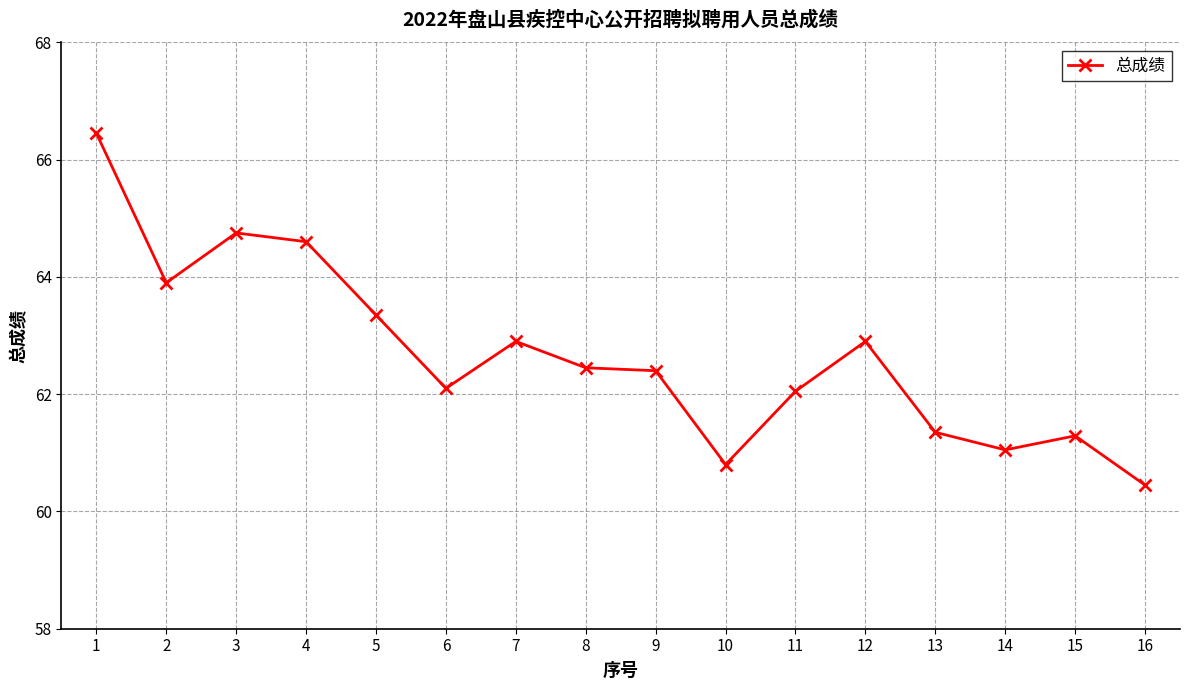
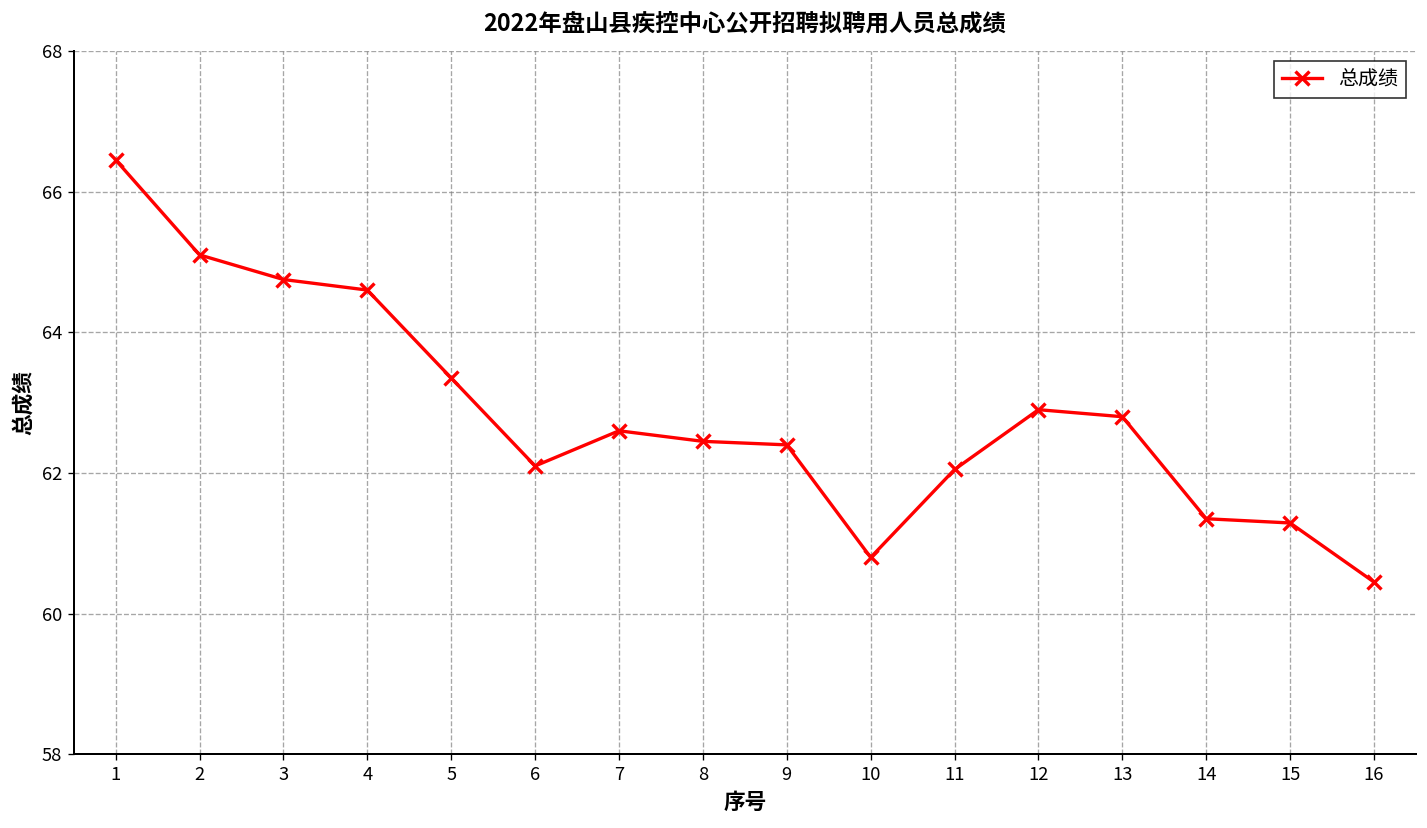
2: 63.9 -> 65.1
7: 62.9 -> 62.6
13: 61.4 -> 62.8
14: 61.1 -> 61.4
